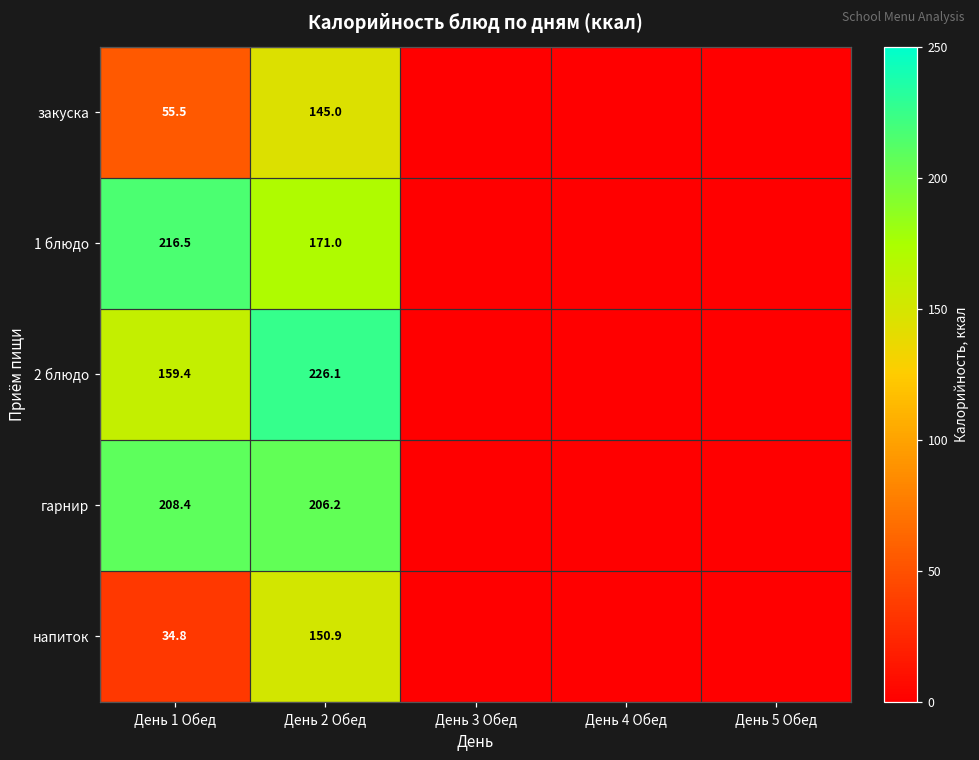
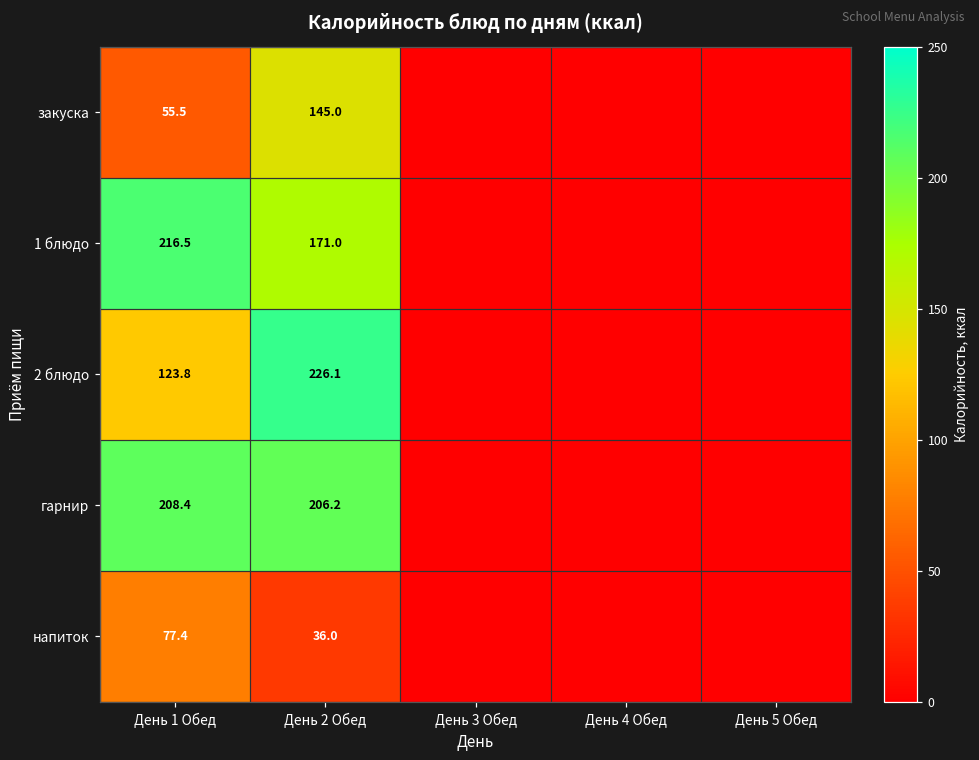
2 блюдо, День 1 Обед: 159.4 -> 123.8
напиток, День 1 Обед: 34.8 -> 77.4
напиток, День 2 Обед: 150.9 -> 36.0
